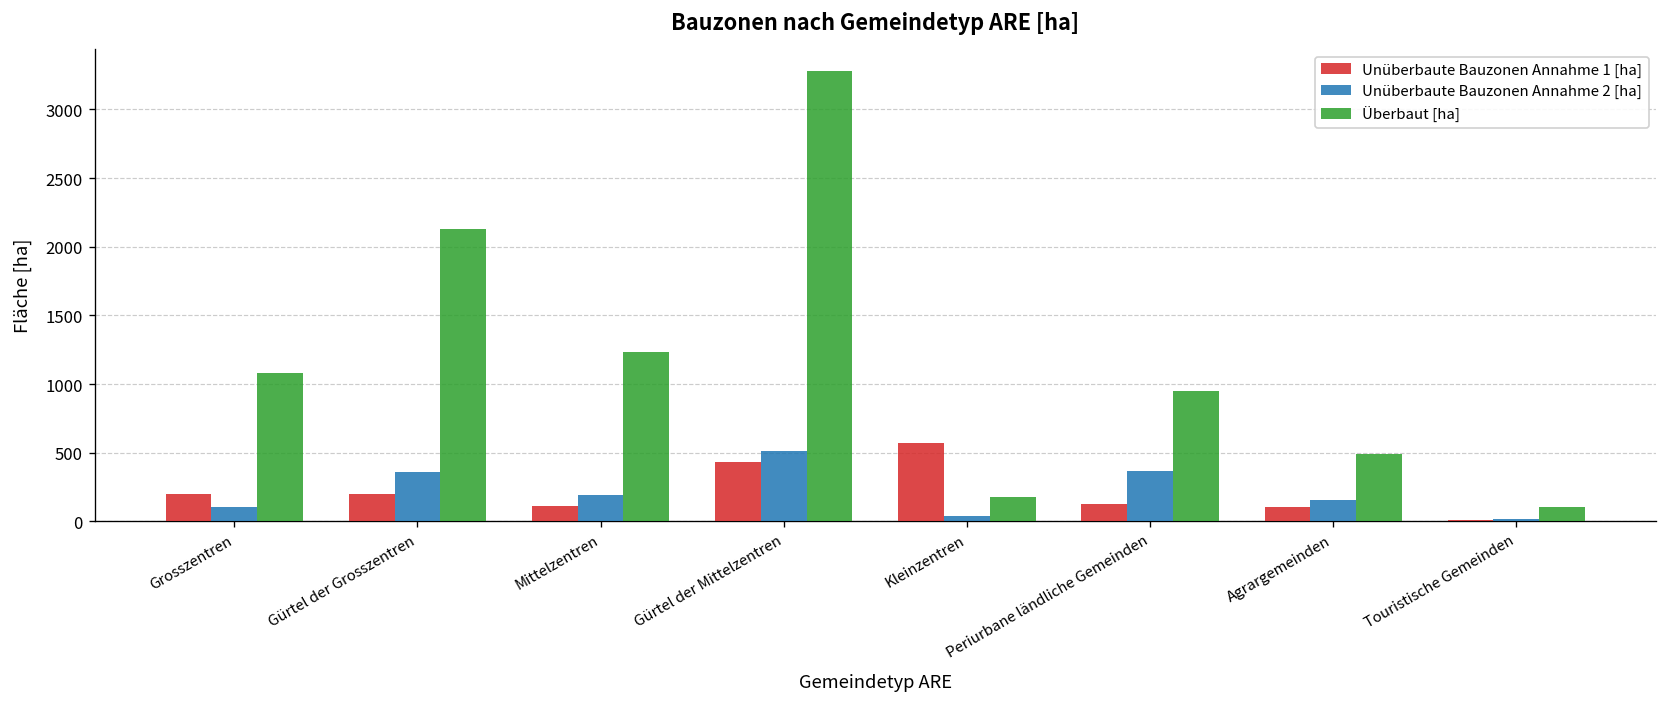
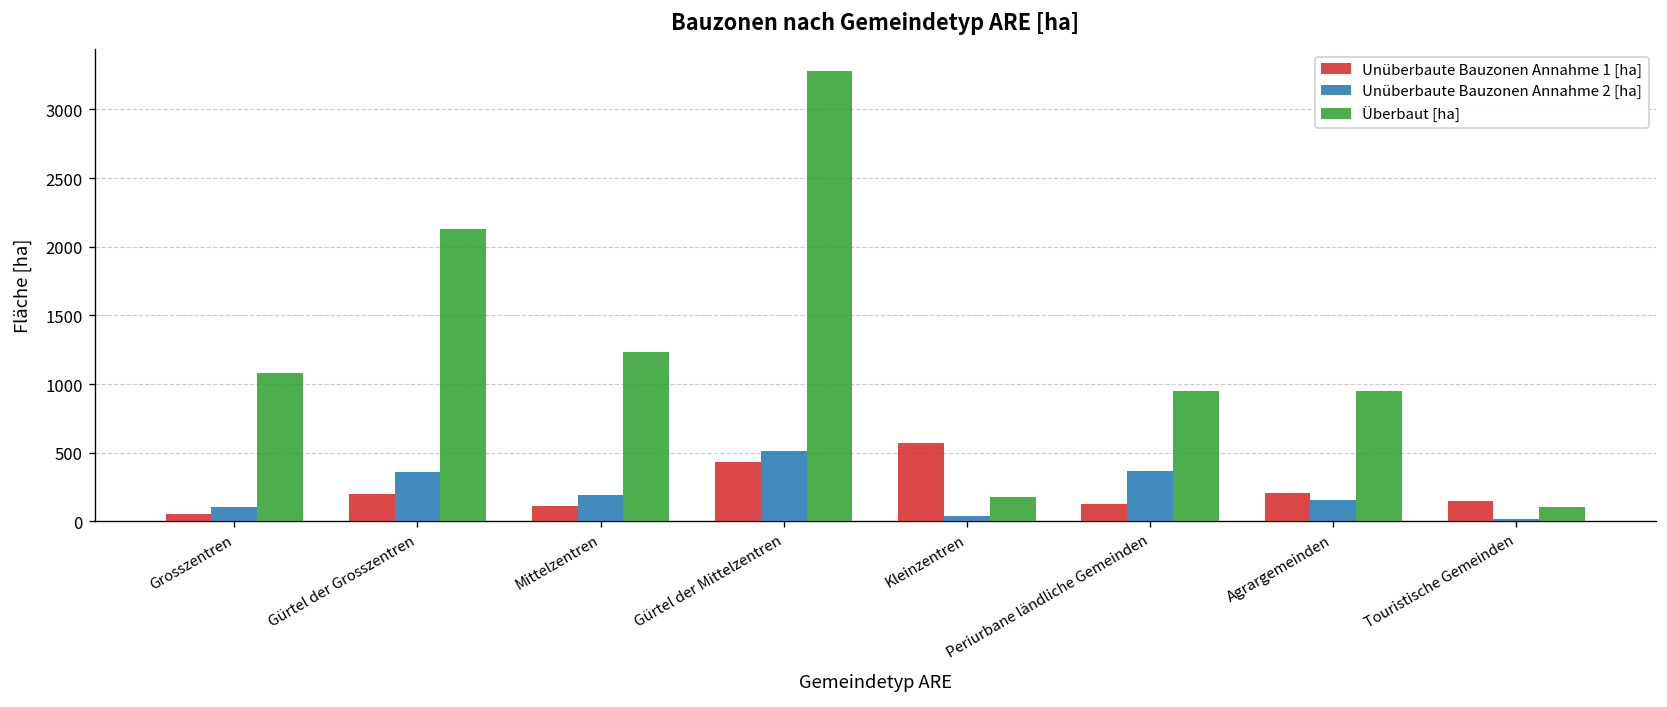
Unüberbaute Bauzonen Annahme 1 [ha], Grosszentren: 200 -> 50
Unüberbaute Bauzonen Annahme 1 [ha], Agrargemeinden: 100 -> 210
Überbaut [ha], Agrargemeinden: 490 -> 950
Unüberbaute Bauzonen Annahme 1 [ha], Touristische Gemeinden: 10 -> 150
